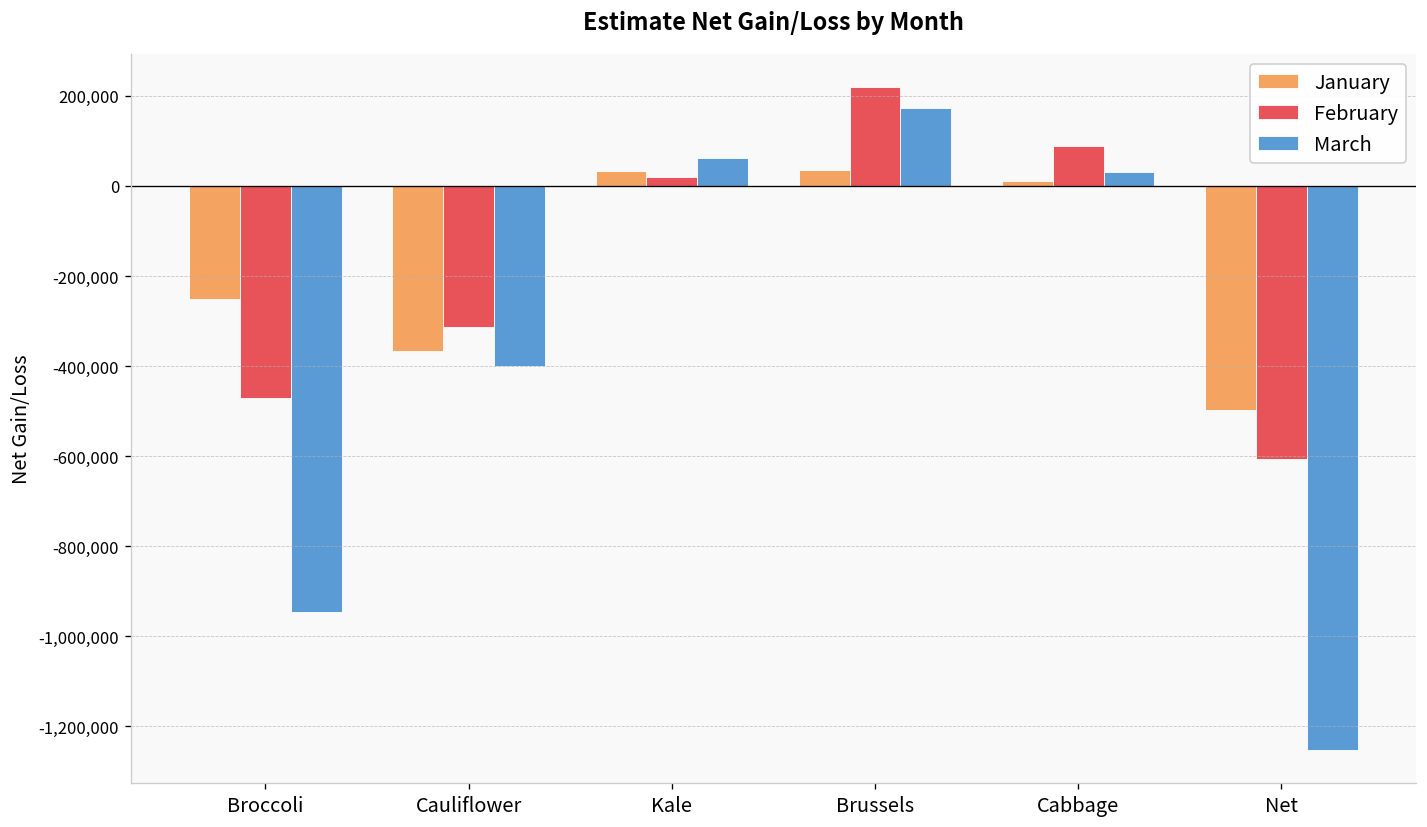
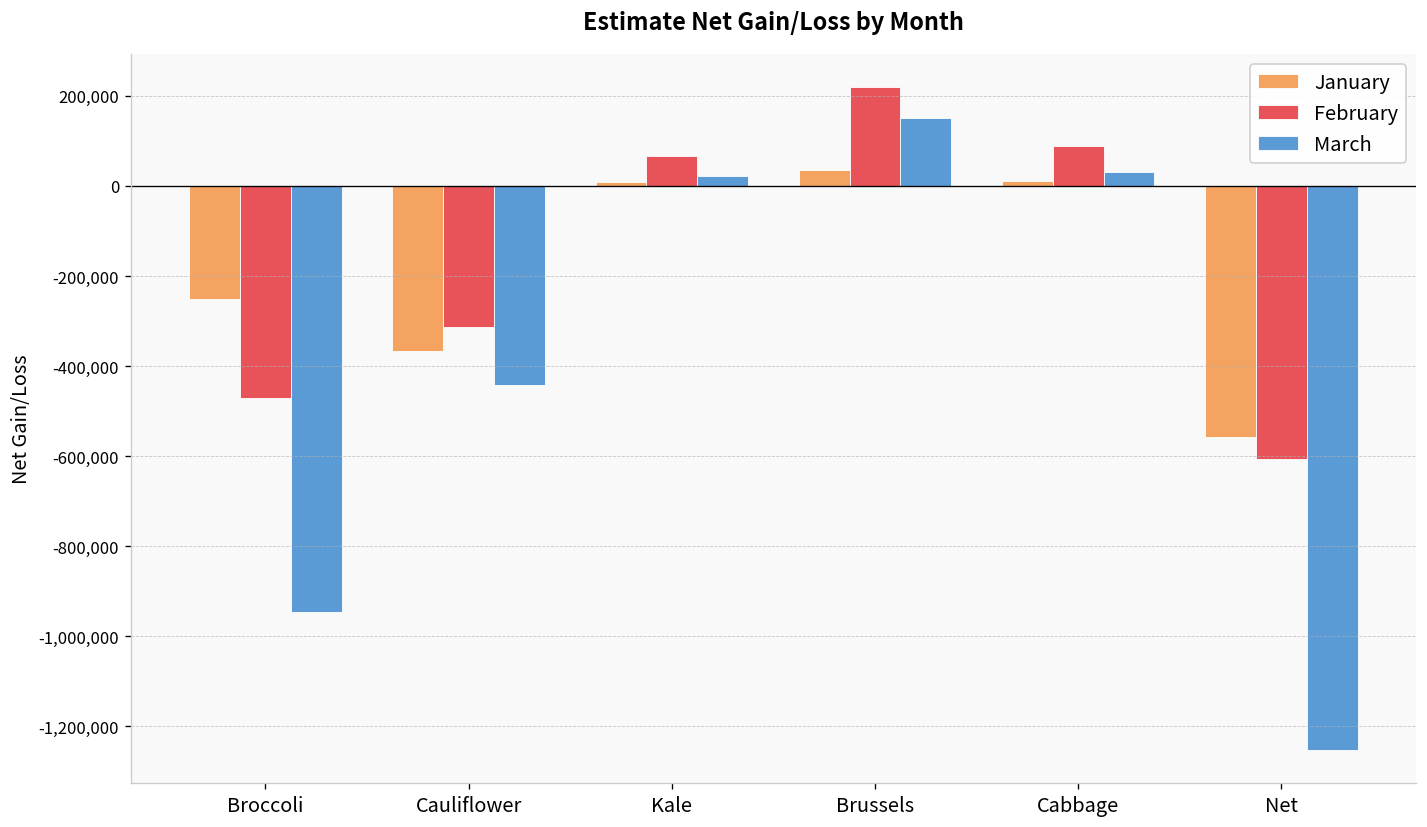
March, Cauliflower: -400,000 -> -440,000
January, Kale: 30,000 -> 10,000
February, Kale: 20,000 -> 70,000
March, Kale: 60,000 -> 20,000
March, Brussels: 170,000 -> 150,000
January, Net: -500,000 -> -560,000
